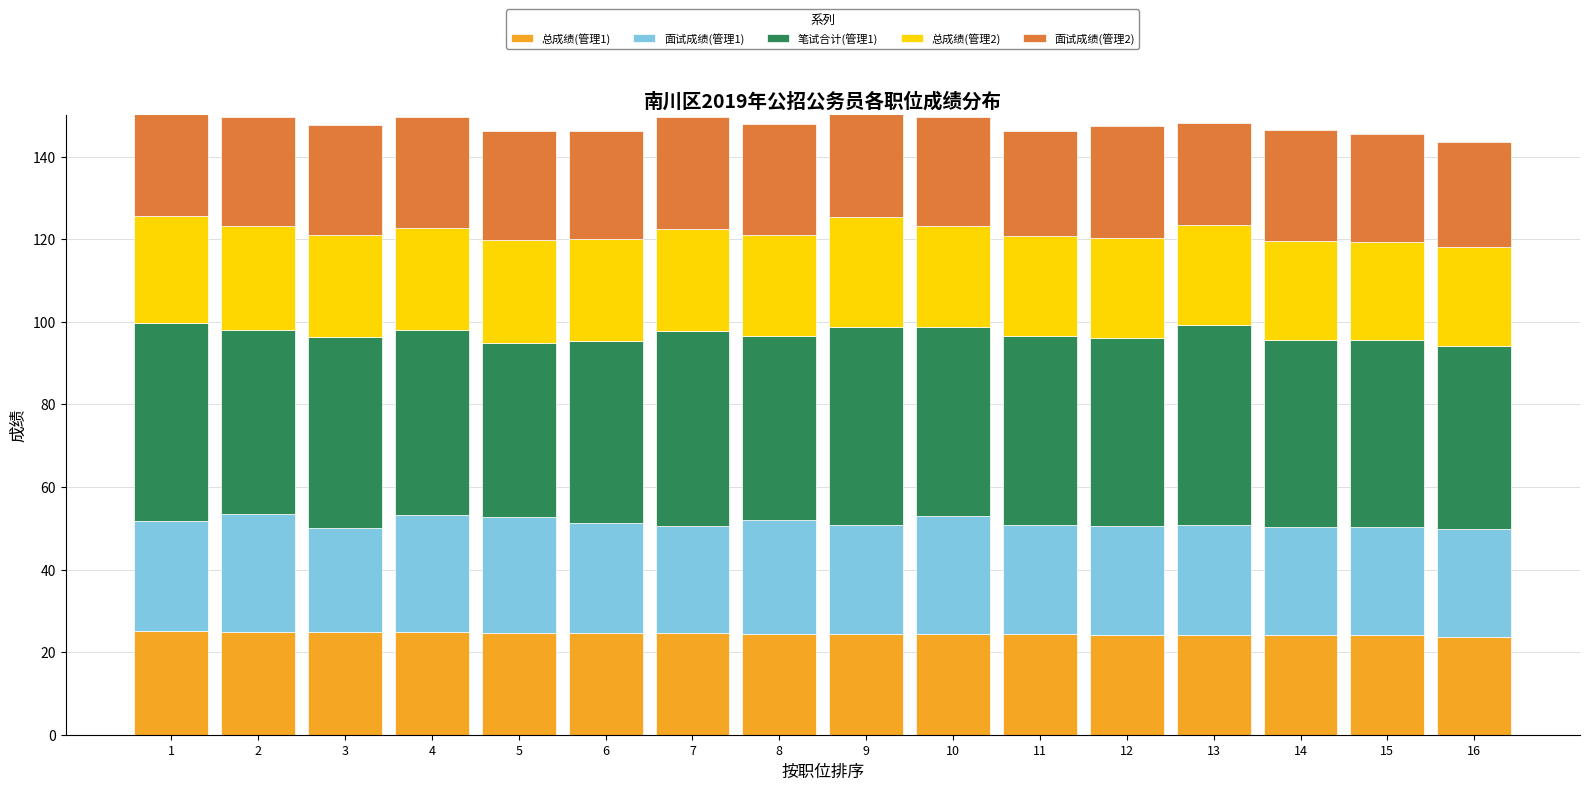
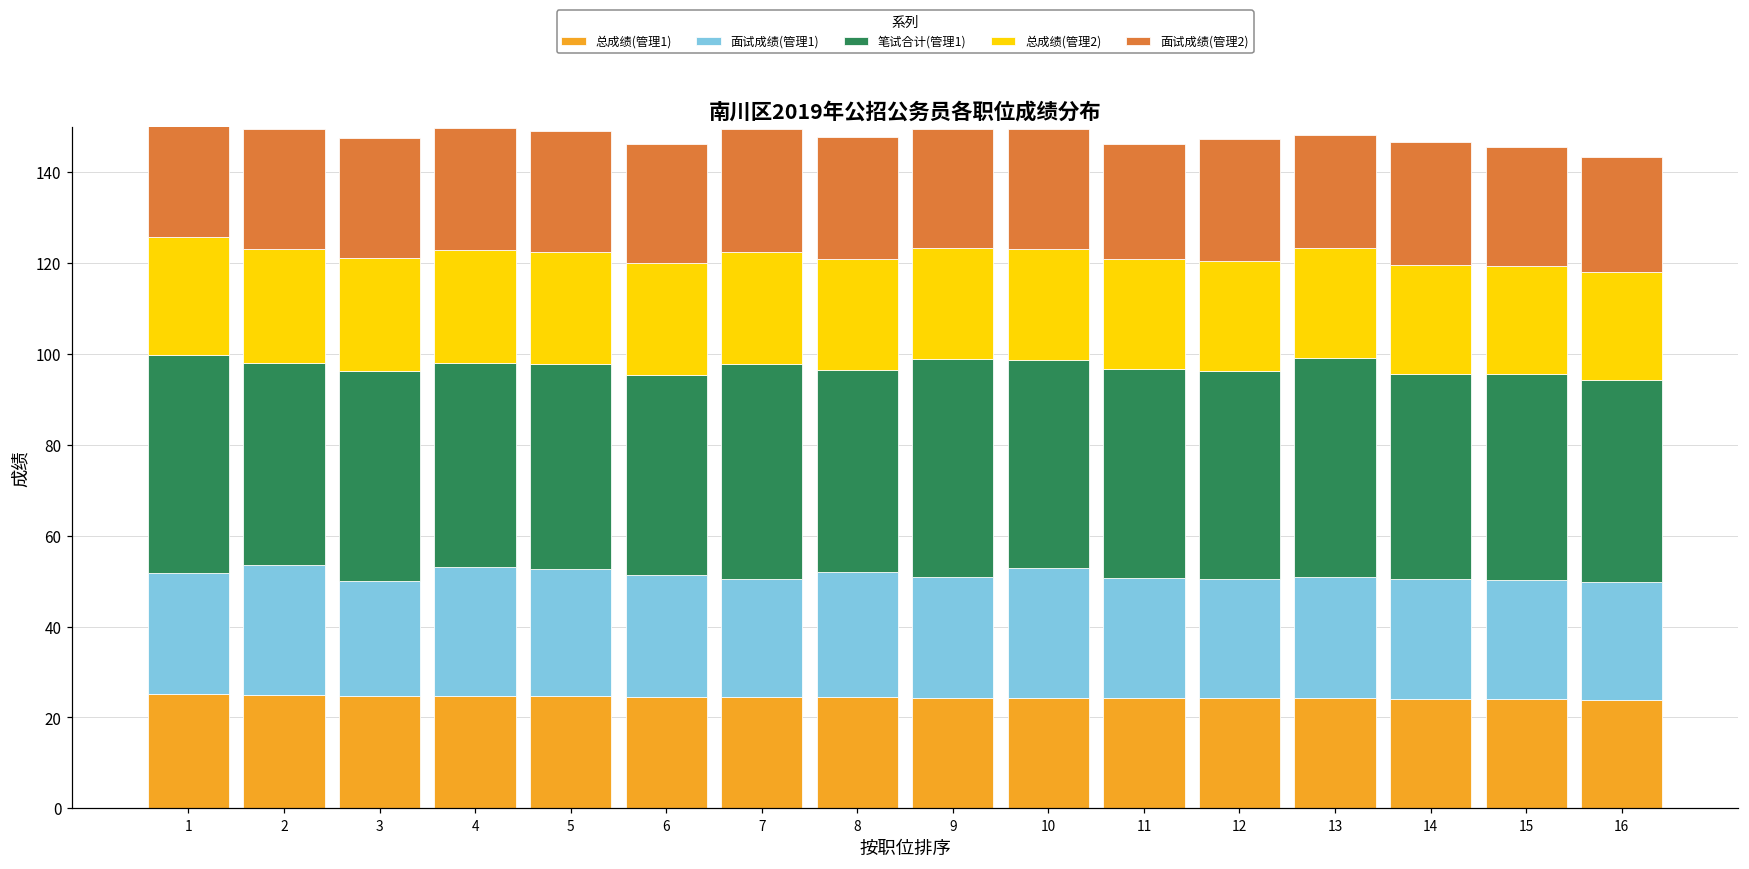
笔试合计(管理1), 5: 42 -> 45
总成绩(管理2), 9: 27 -> 24
